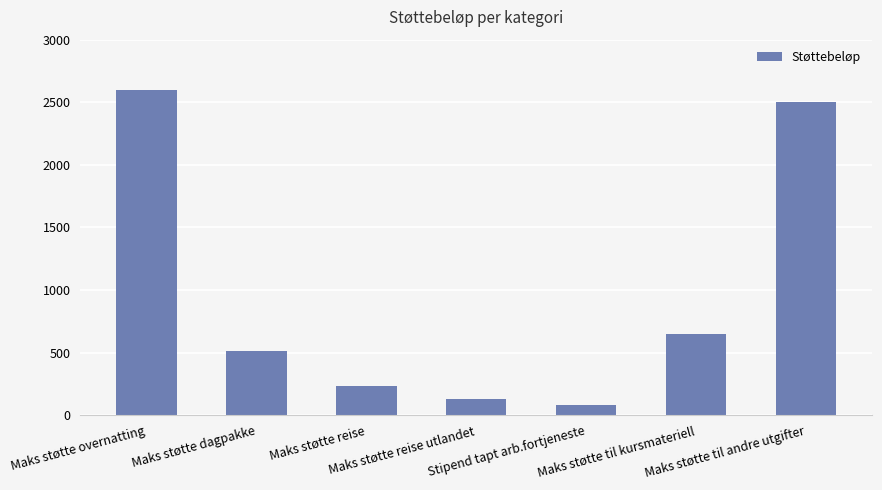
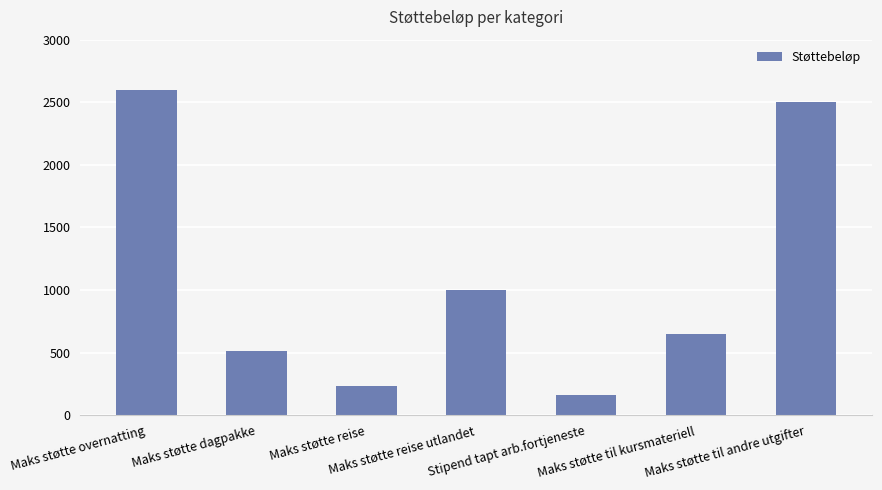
Maks støtte reise utlandet: 130 -> 1000
Stipend tapt arb.fortjeneste: 80 -> 160
